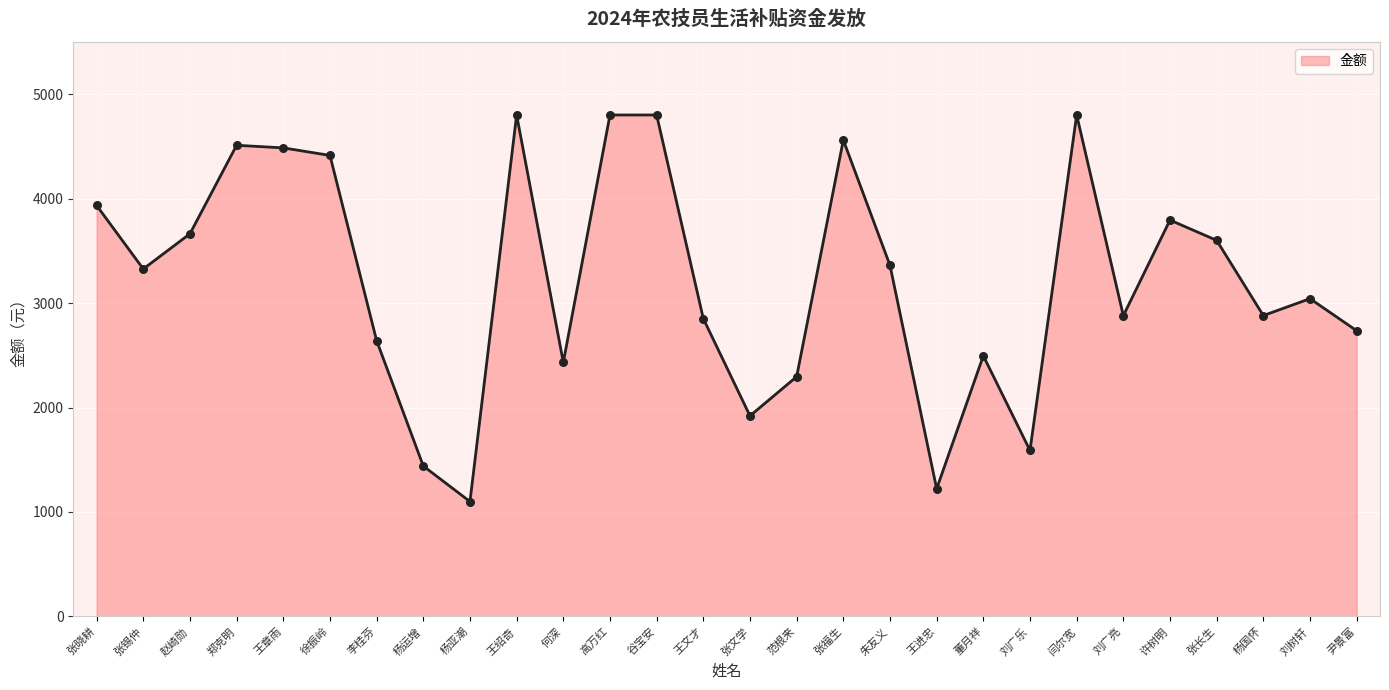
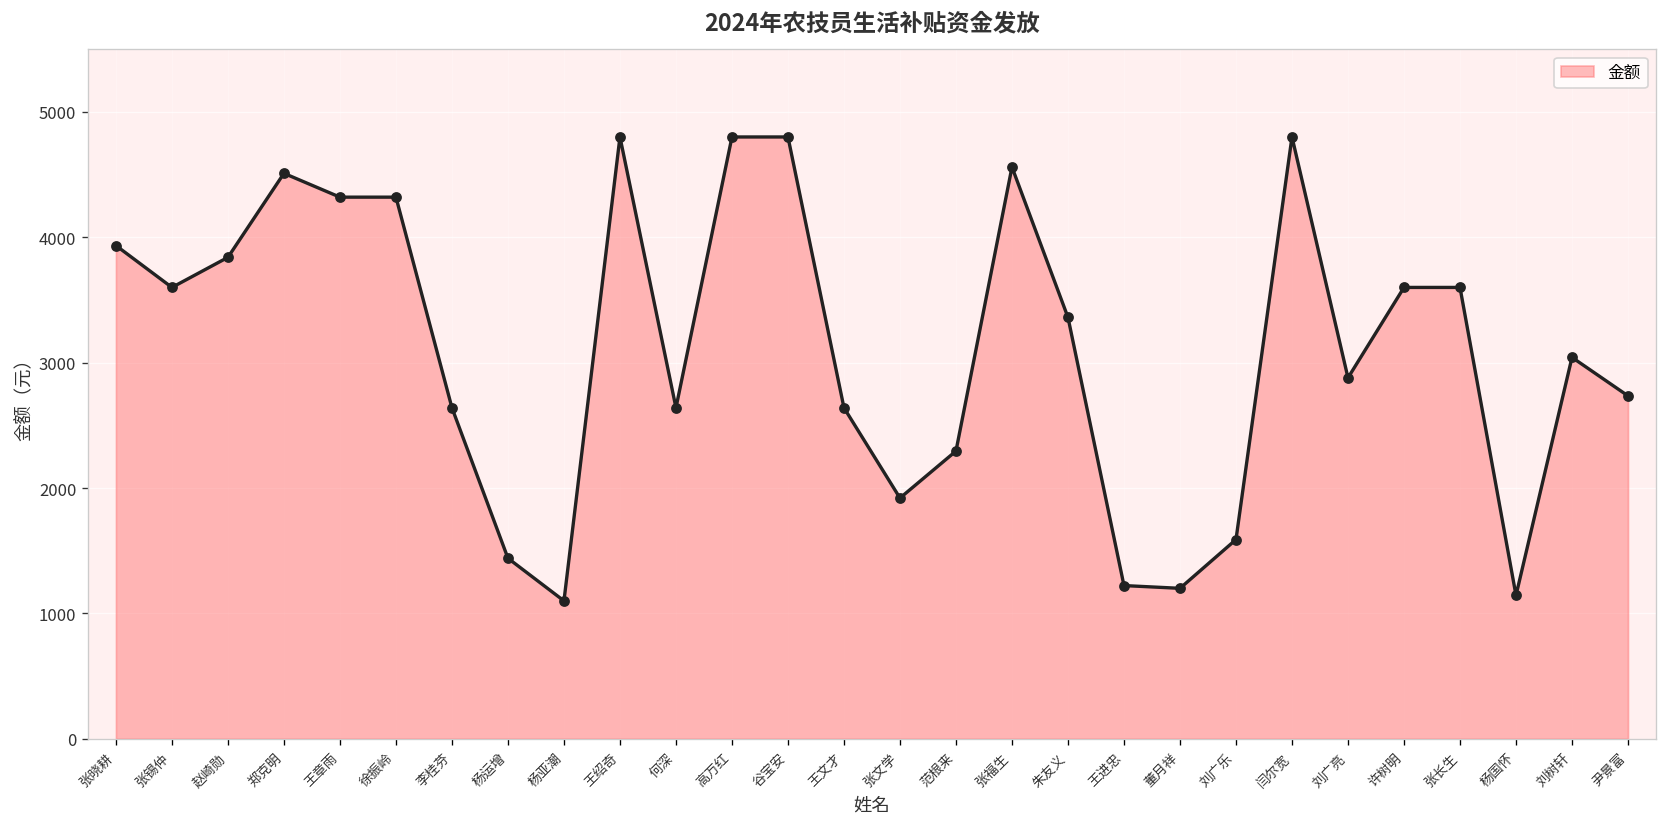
张锡仲: 3330 -> 3600
赵崎勋: 3660 -> 3840
王章雨: 4490 -> 4320
徐振岭: 4410 -> 4320
何深: 2430 -> 2640
王文才: 2850 -> 2640
董月祥: 2500 -> 1200
许树明: 3790 -> 3600
杨国怀: 2880 -> 1140
